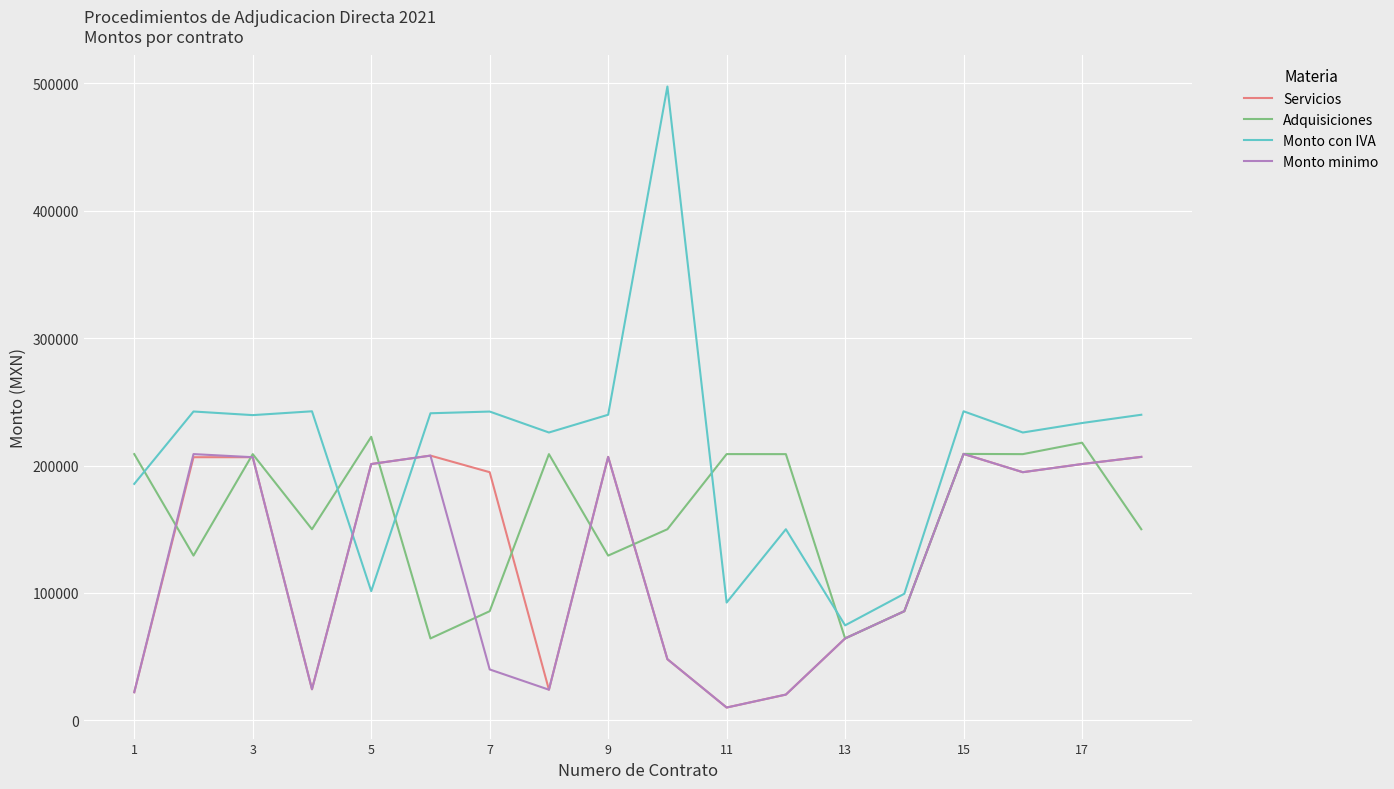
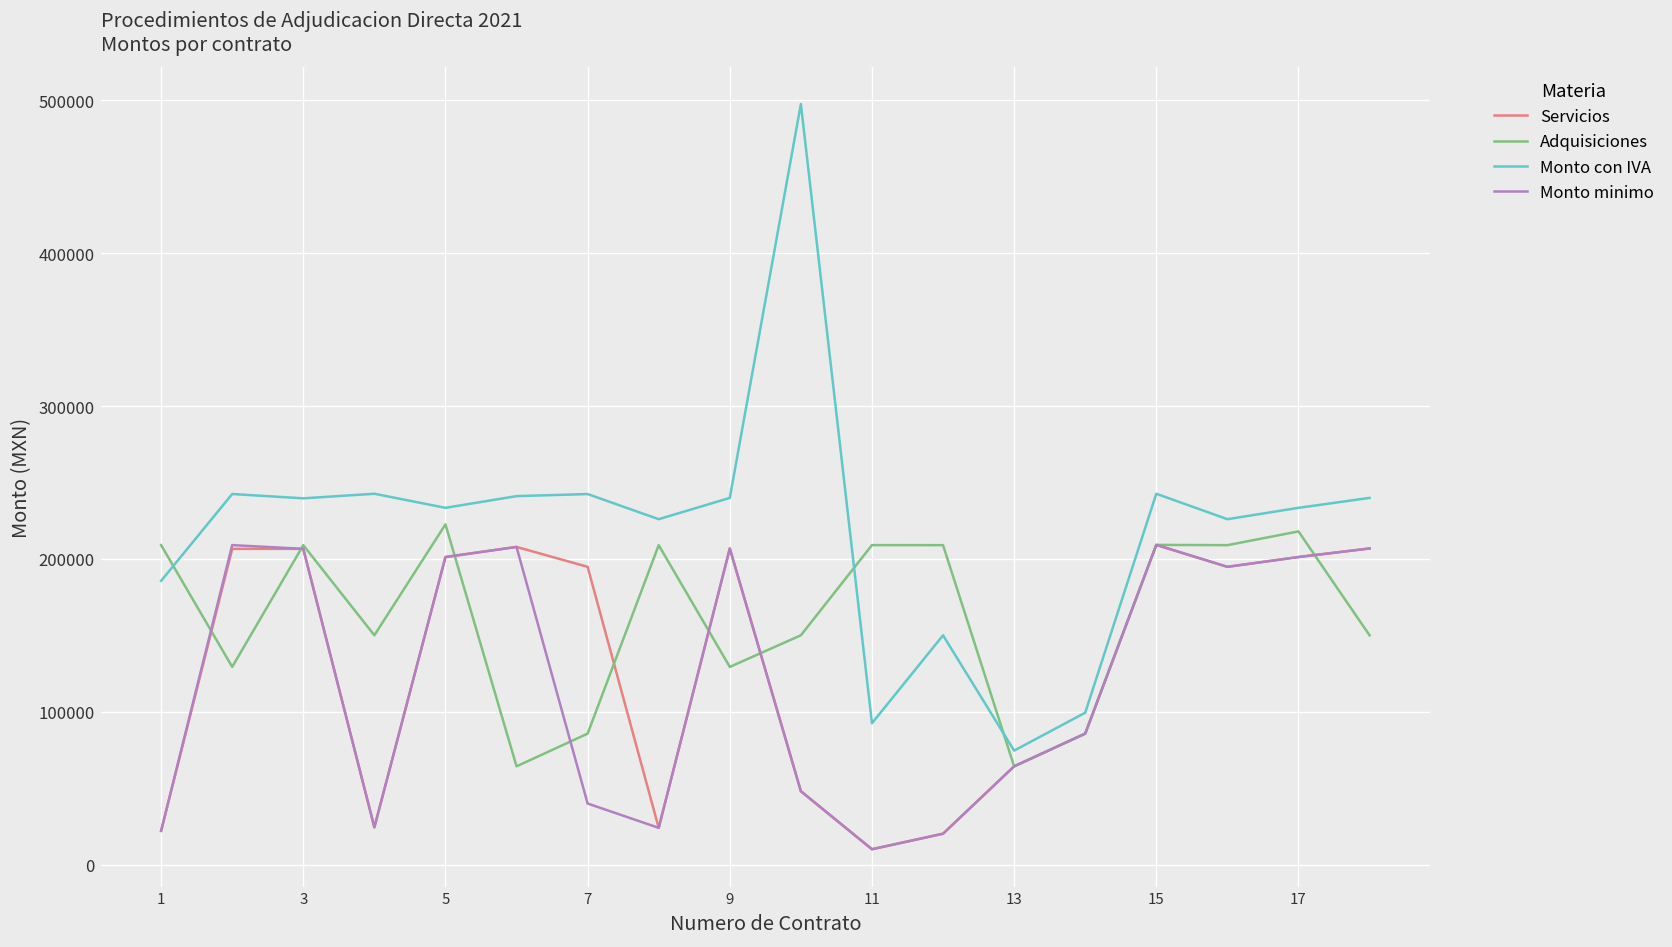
Monto con IVA, 5: 101000 -> 233000
